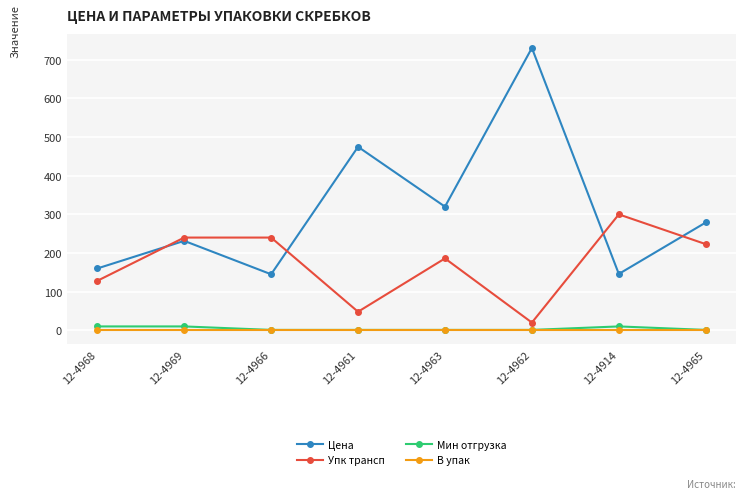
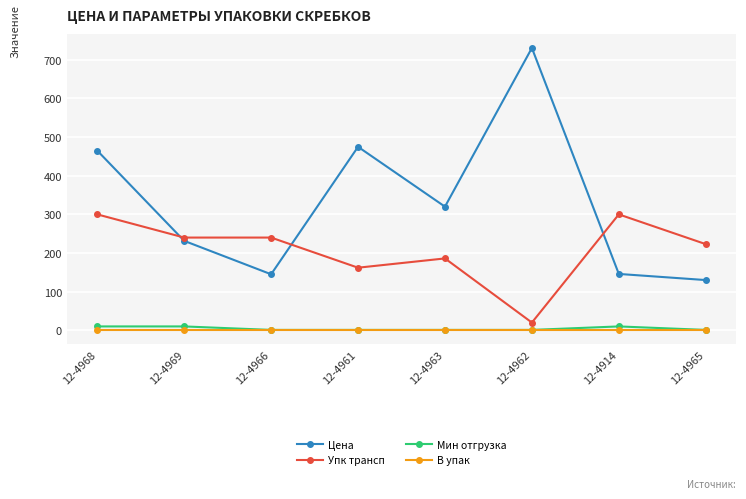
Цена, 12-4968: 160 -> 470
Упк трансп, 12-4968: 130 -> 300
Упк трансп, 12-4961: 50 -> 160
Цена, 12-4965: 280 -> 130
